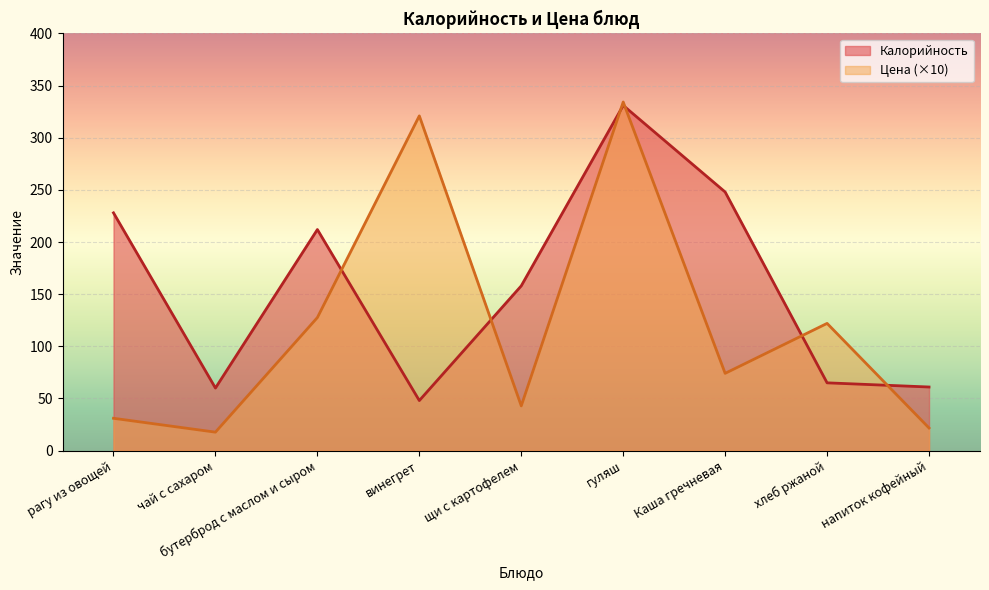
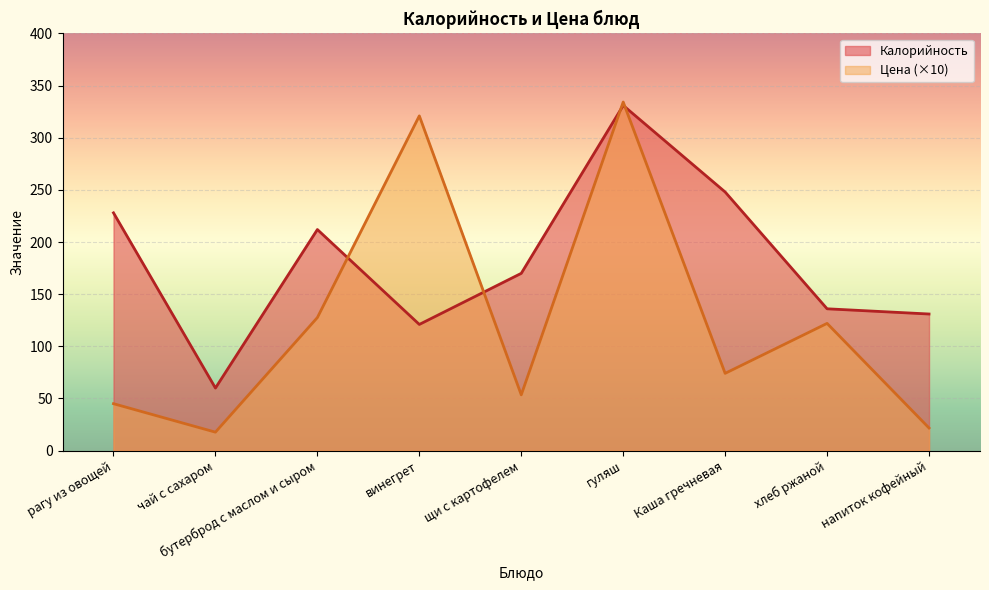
Цена (×10), рагу из овощей: 31 -> 45
Калорийность, винегрет: 48 -> 121
Калорийность, щи с картофелем: 158 -> 170
Цена (×10), щи с картофелем: 43 -> 54
Калорийность, хлеб ржаной: 65 -> 136
Калорийность, напиток кофейный: 61 -> 131
